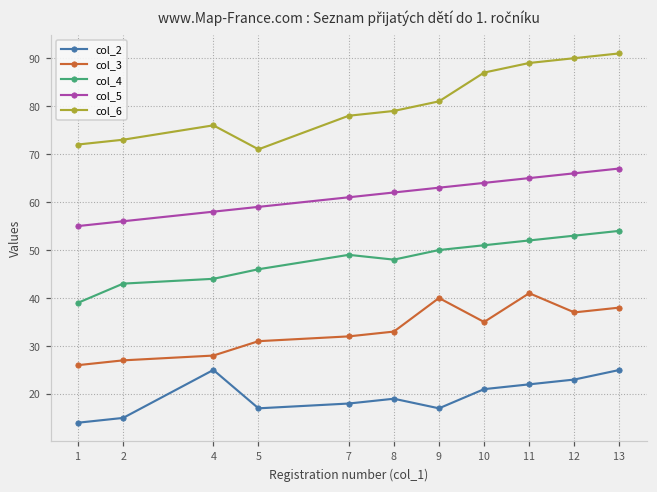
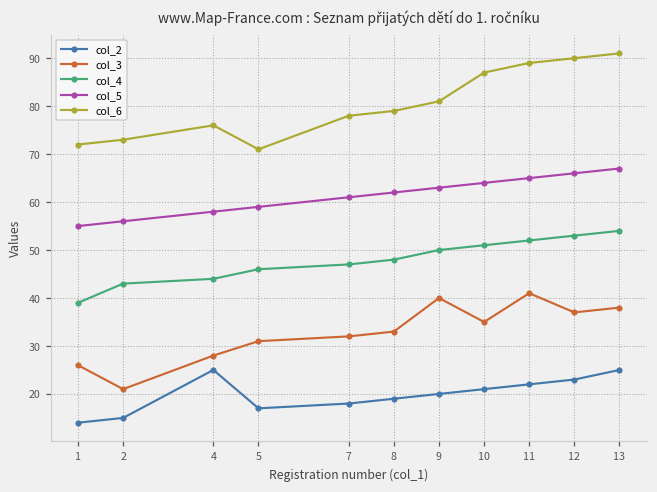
col_3, 2: 27 -> 21
col_4, 7: 49 -> 47
col_2, 9: 17 -> 20
